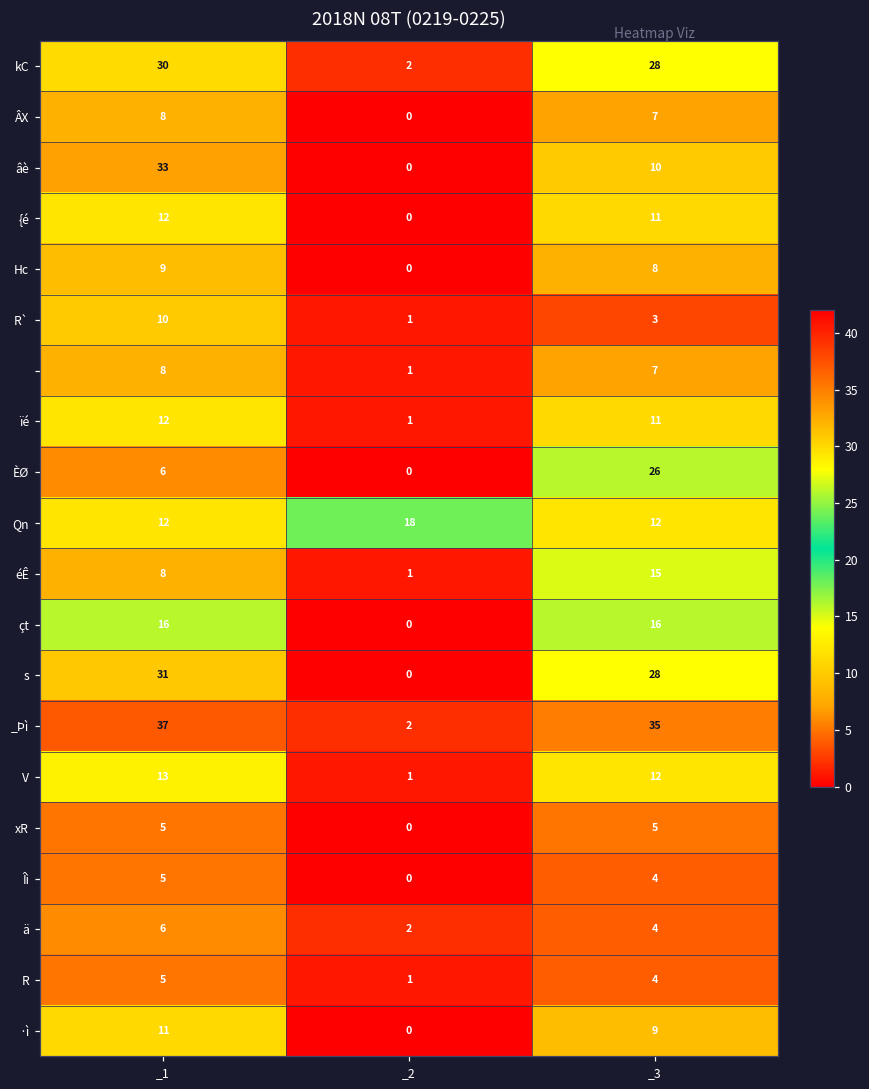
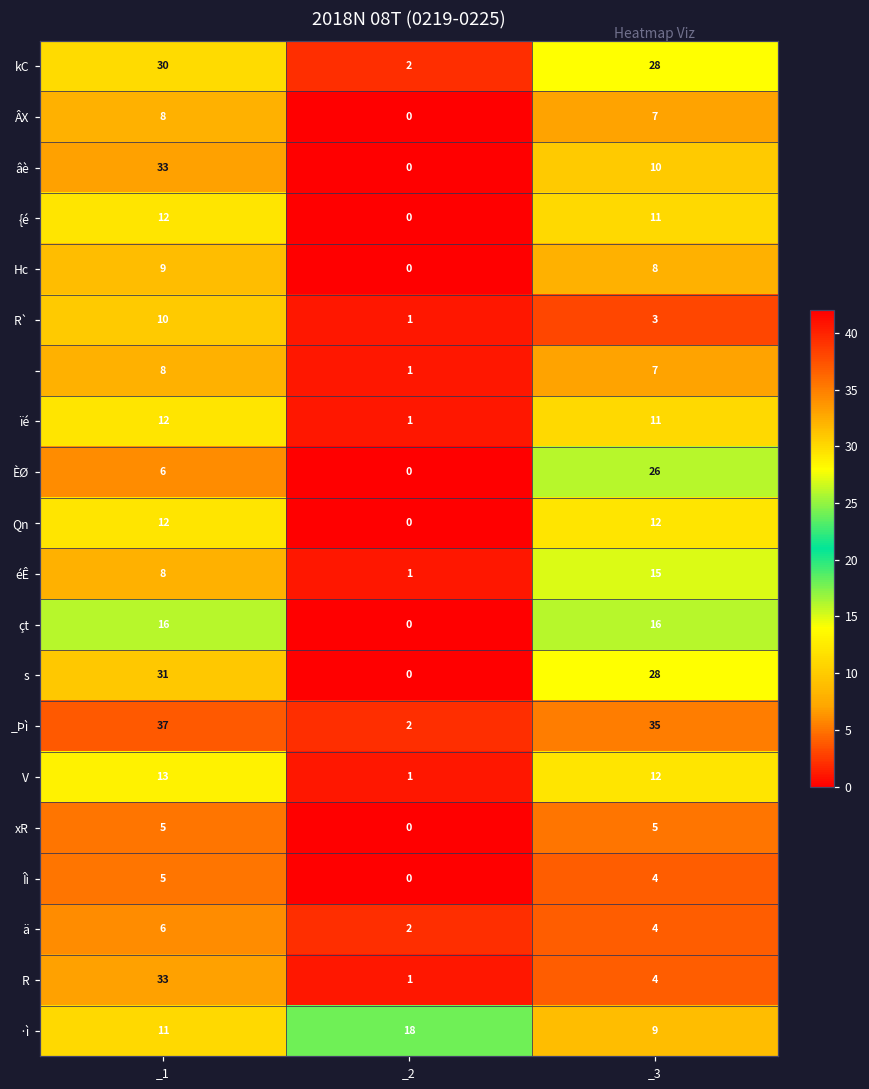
Qn, _2: 18 -> 0
R, _1: 5 -> 33
·ì, _2: 0 -> 18
